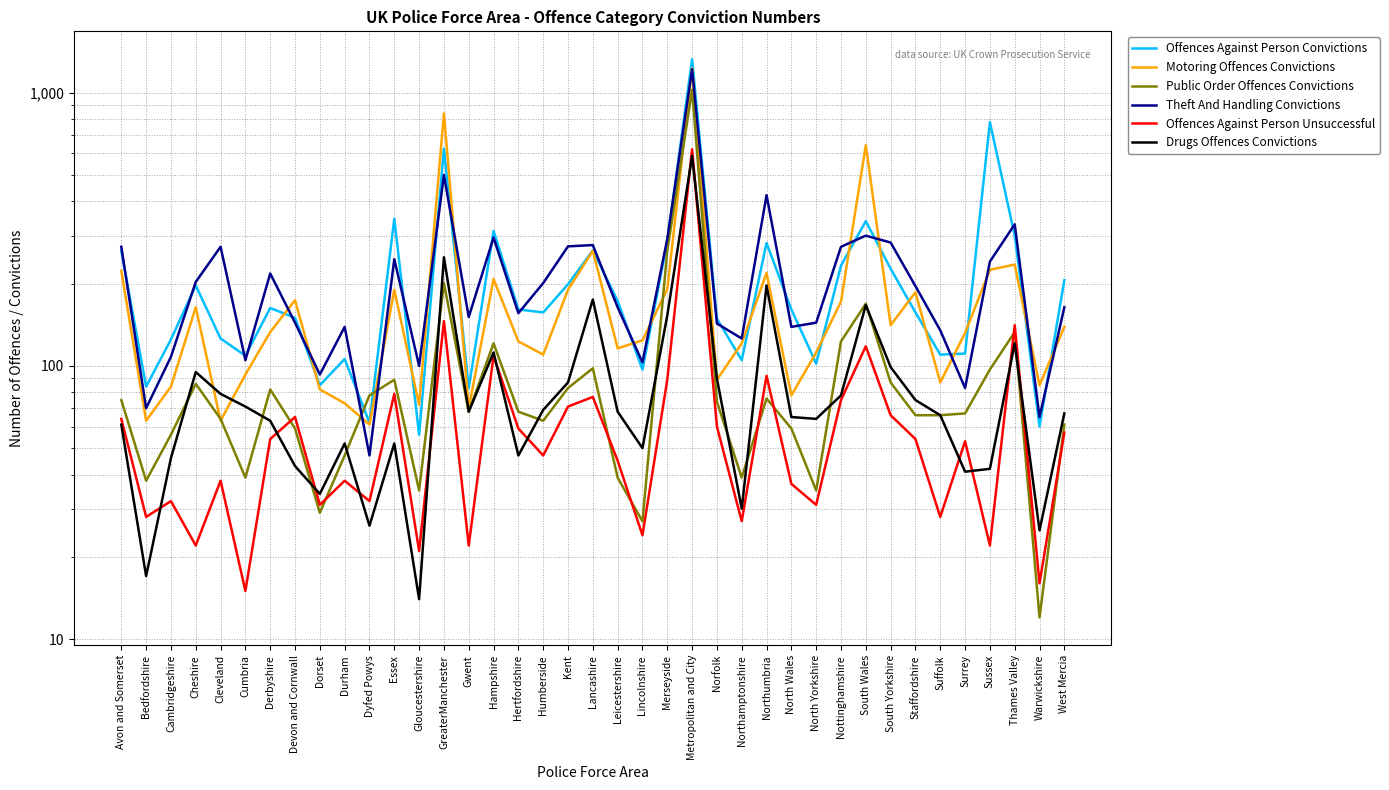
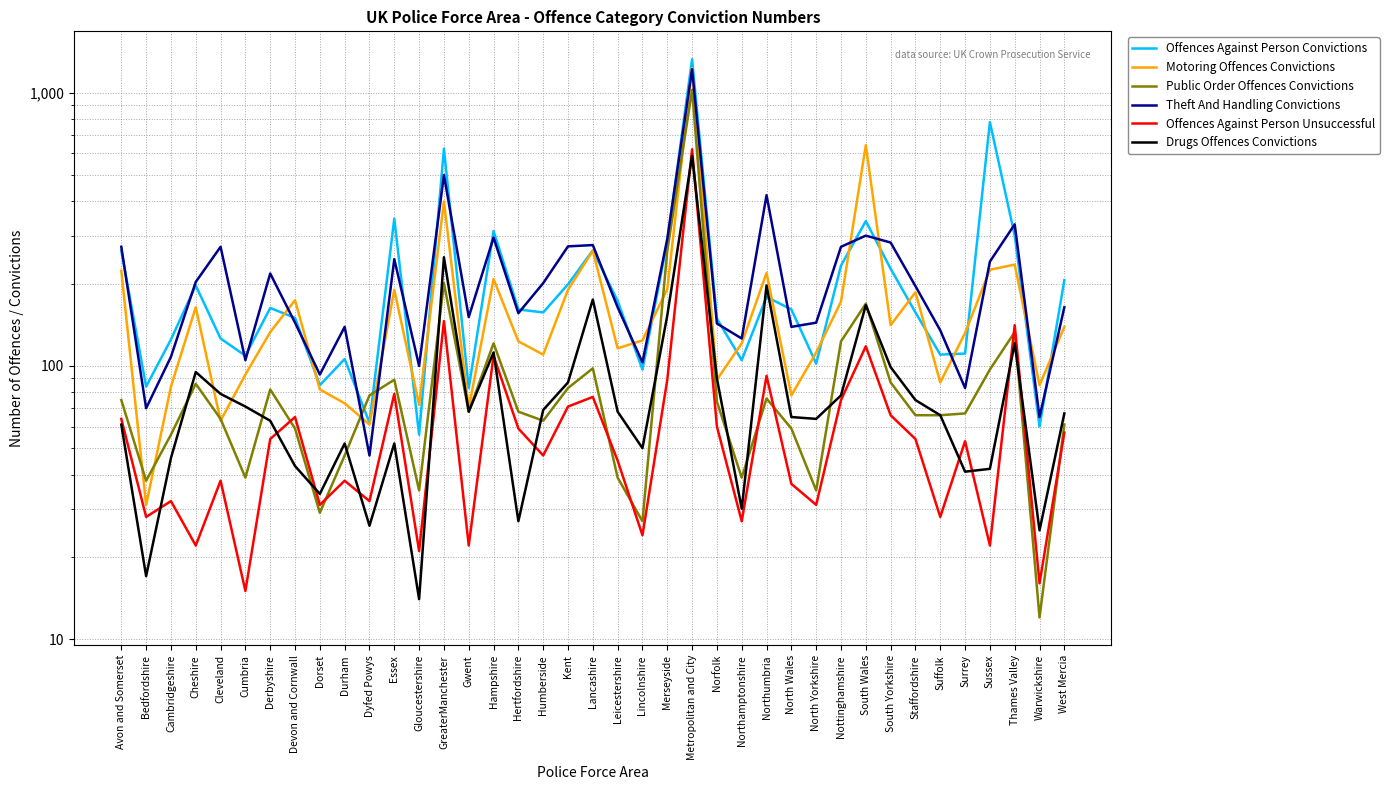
Motoring Offences Convictions, Bedfordshire: 63 -> 31
Motoring Offences Convictions, GreaterManchester: 840 -> 400
Drugs Offences Convictions, Hertfordshire: 47 -> 27
Offences Against Person Convictions, Northumbria: 280 -> 180
